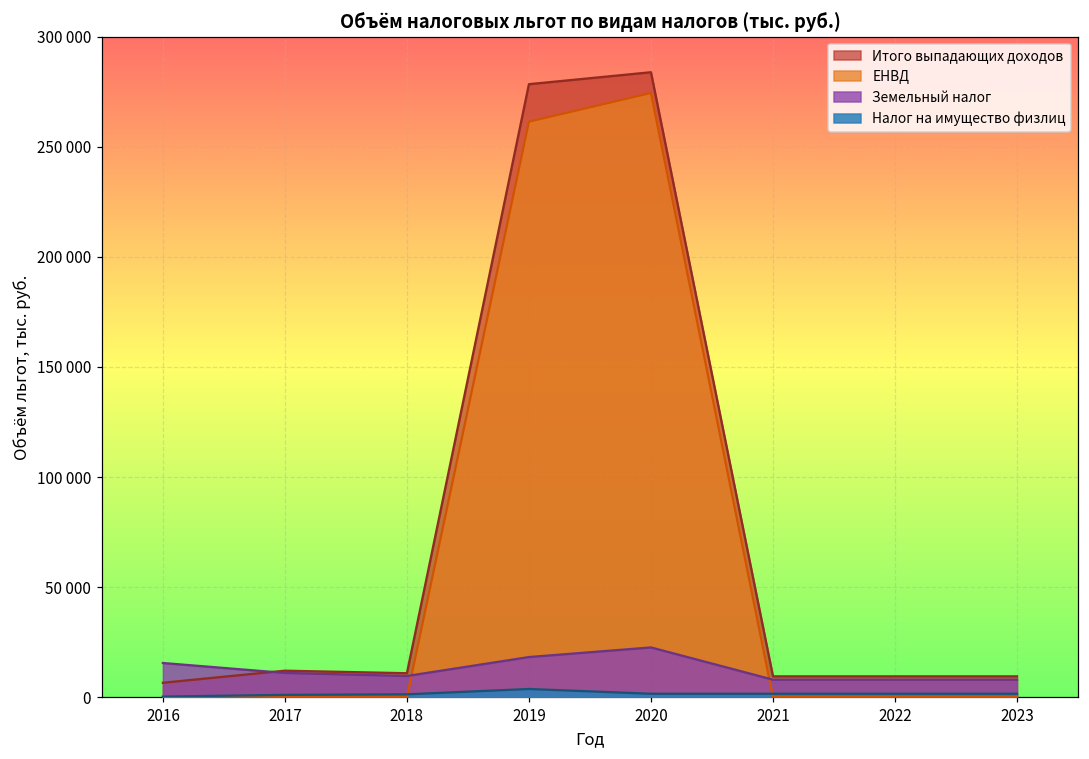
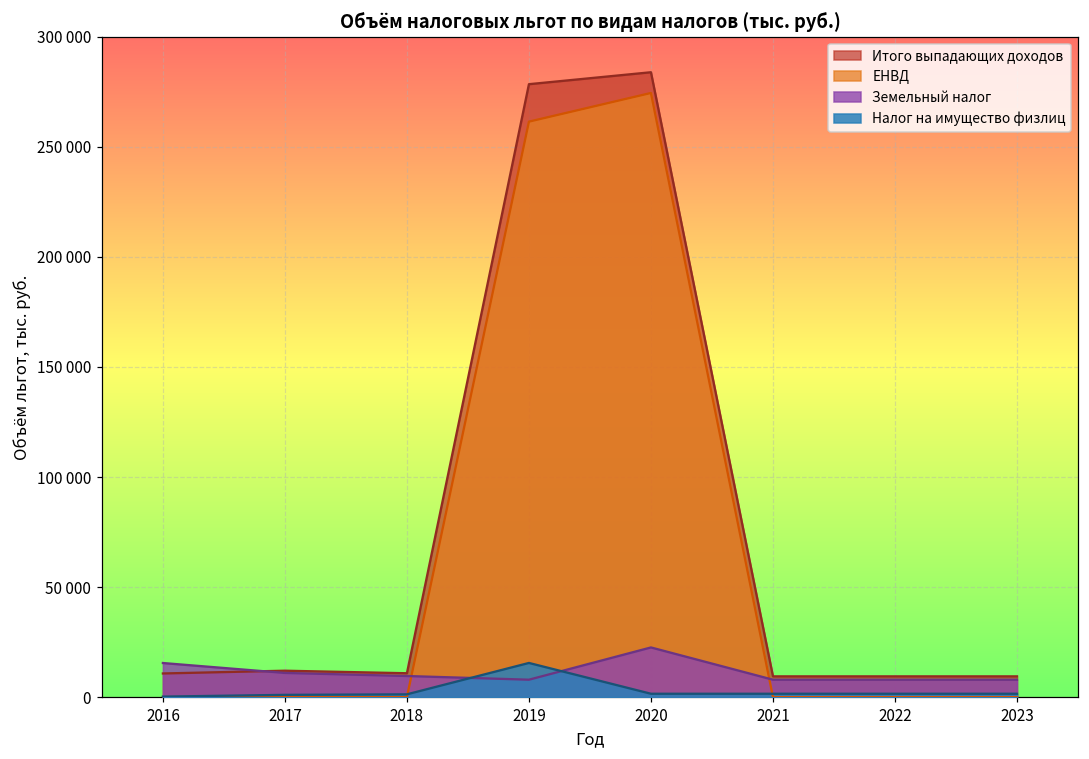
Итого выпадающих доходов, 2016: 7000 -> 11000
Земельный налог, 2019: 18000 -> 8000
Налог на имущество физлиц, 2019: 4000 -> 16000
